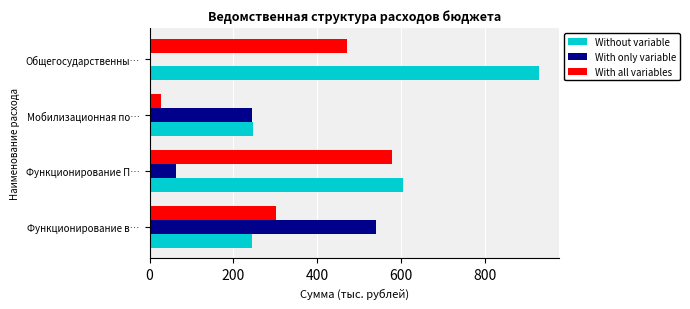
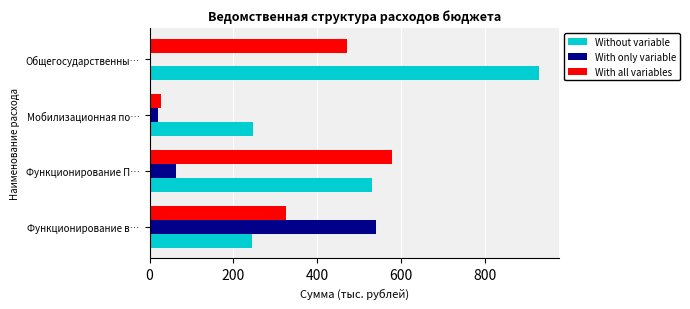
With only variable, Мобилизационная по…: 240 -> 20
Without variable, Функционирование П…: 610 -> 530
With all variables, Функционирование в…: 300 -> 330
